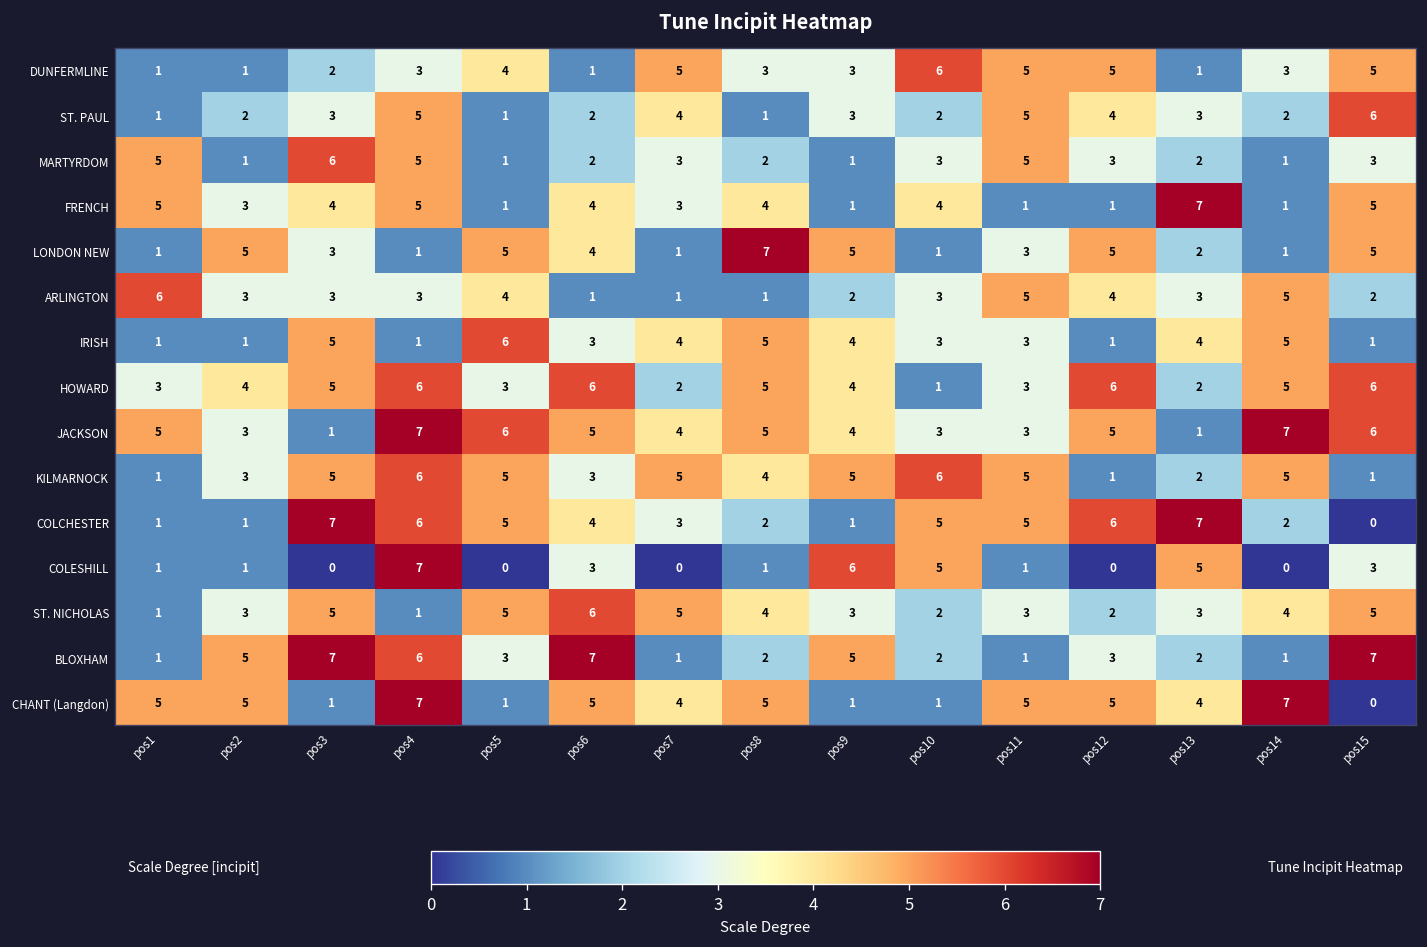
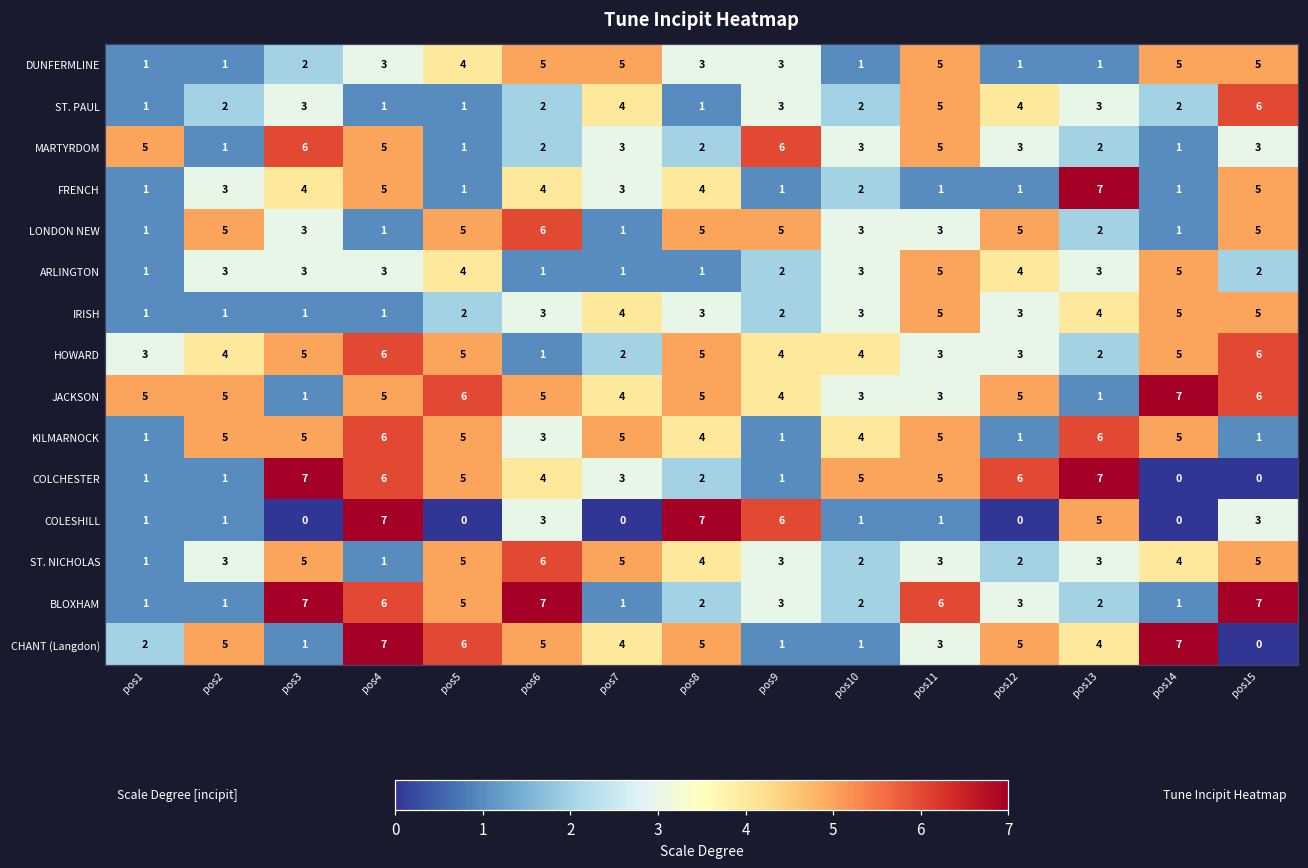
DUNFERMLINE, pos6: 1 -> 5
DUNFERMLINE, pos10: 6 -> 1
DUNFERMLINE, pos12: 5 -> 1
DUNFERMLINE, pos14: 3 -> 5
ST. PAUL, pos4: 5 -> 1
MARTYRDOM, pos9: 1 -> 6
FRENCH, pos1: 5 -> 1
FRENCH, pos10: 4 -> 2
LONDON NEW, pos6: 4 -> 6
LONDON NEW, pos8: 7 -> 5
LONDON NEW, pos10: 1 -> 3
ARLINGTON, pos1: 6 -> 1
IRISH, pos3: 5 -> 1
IRISH, pos5: 6 -> 2
IRISH, pos8: 5 -> 3
IRISH, pos9: 4 -> 2
IRISH, pos11: 3 -> 5
IRISH, pos12: 1 -> 3
IRISH, pos15: 1 -> 5
HOWARD, pos5: 3 -> 5
HOWARD, pos6: 6 -> 1
HOWARD, pos10: 1 -> 4
HOWARD, pos12: 6 -> 3
JACKSON, pos2: 3 -> 5
JACKSON, pos4: 7 -> 5
KILMARNOCK, pos2: 3 -> 5
KILMARNOCK, pos9: 5 -> 1
KILMARNOCK, pos10: 6 -> 4
KILMARNOCK, pos13: 2 -> 6
COLCHESTER, pos14: 2 -> 0
COLESHILL, pos8: 1 -> 7
COLESHILL, pos10: 5 -> 1
BLOXHAM, pos2: 5 -> 1
BLOXHAM, pos5: 3 -> 5
BLOXHAM, pos9: 5 -> 3
BLOXHAM, pos11: 1 -> 6
CHANT (Langdon), pos1: 5 -> 2
CHANT (Langdon), pos5: 1 -> 6
CHANT (Langdon), pos11: 5 -> 3
